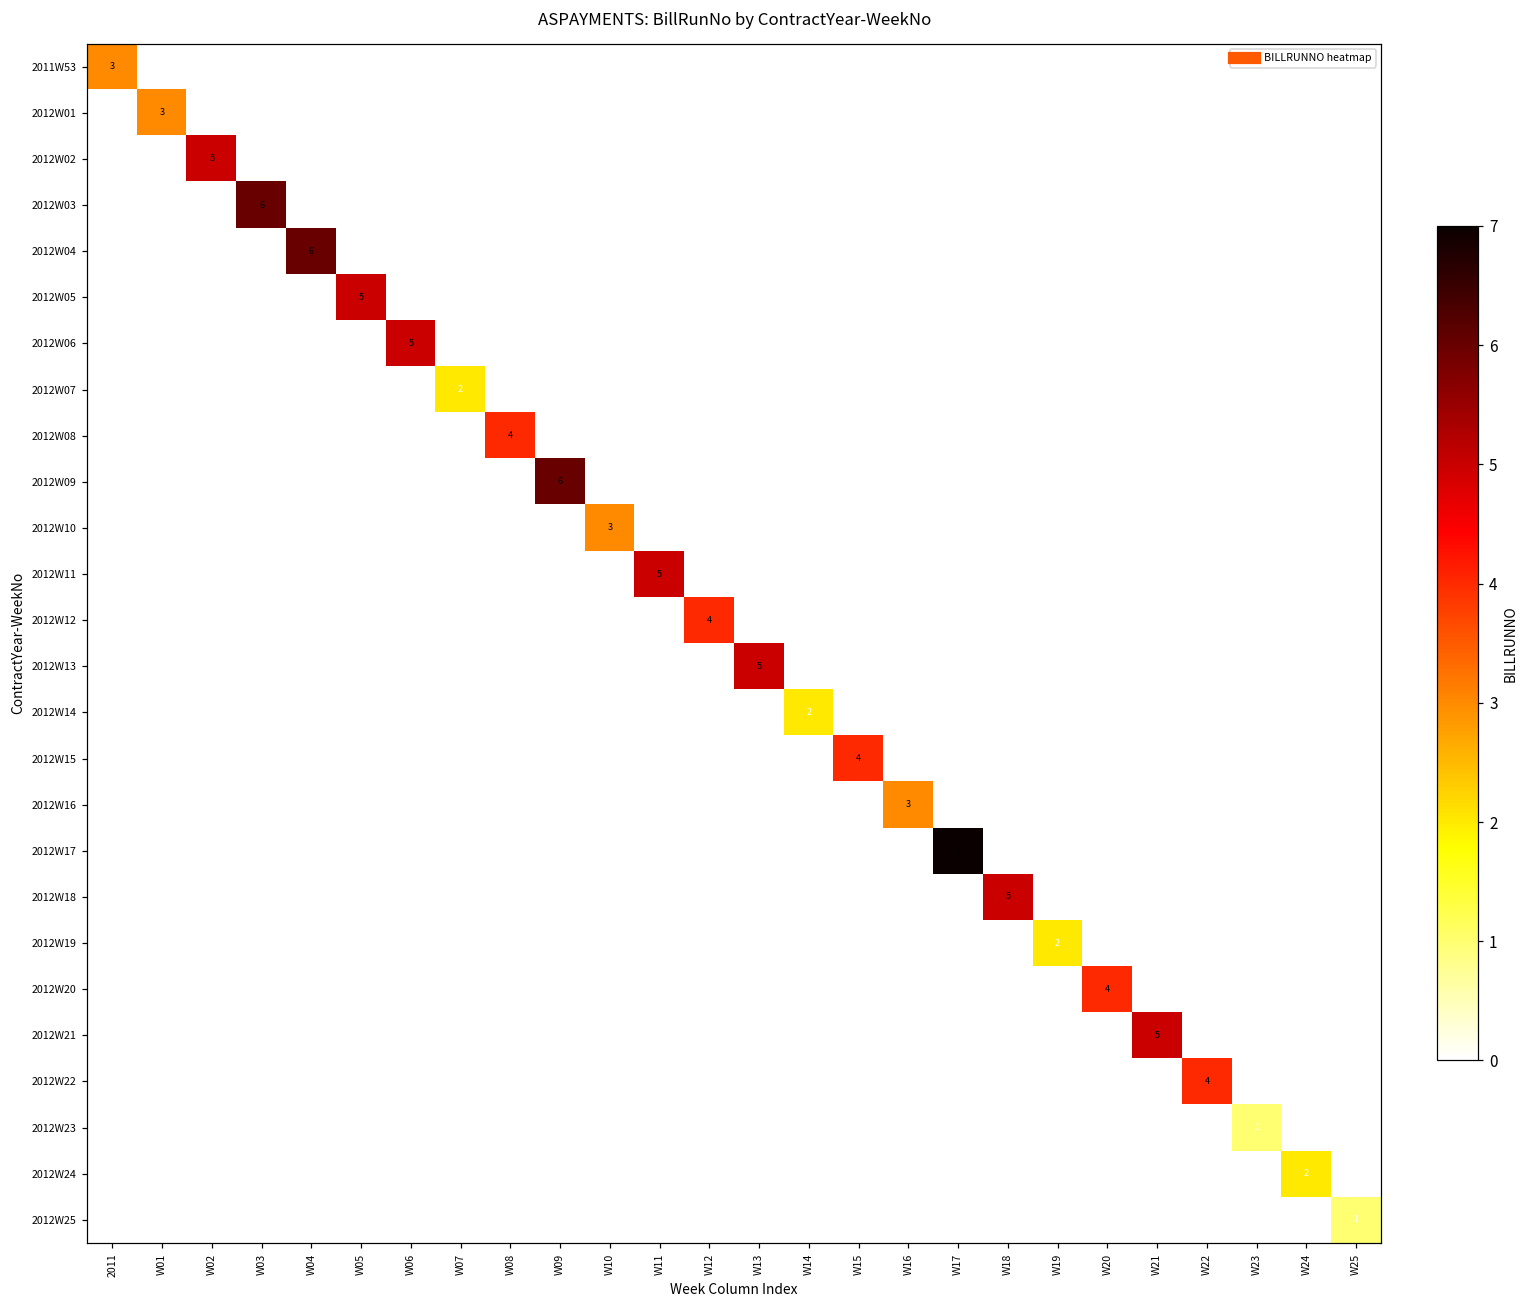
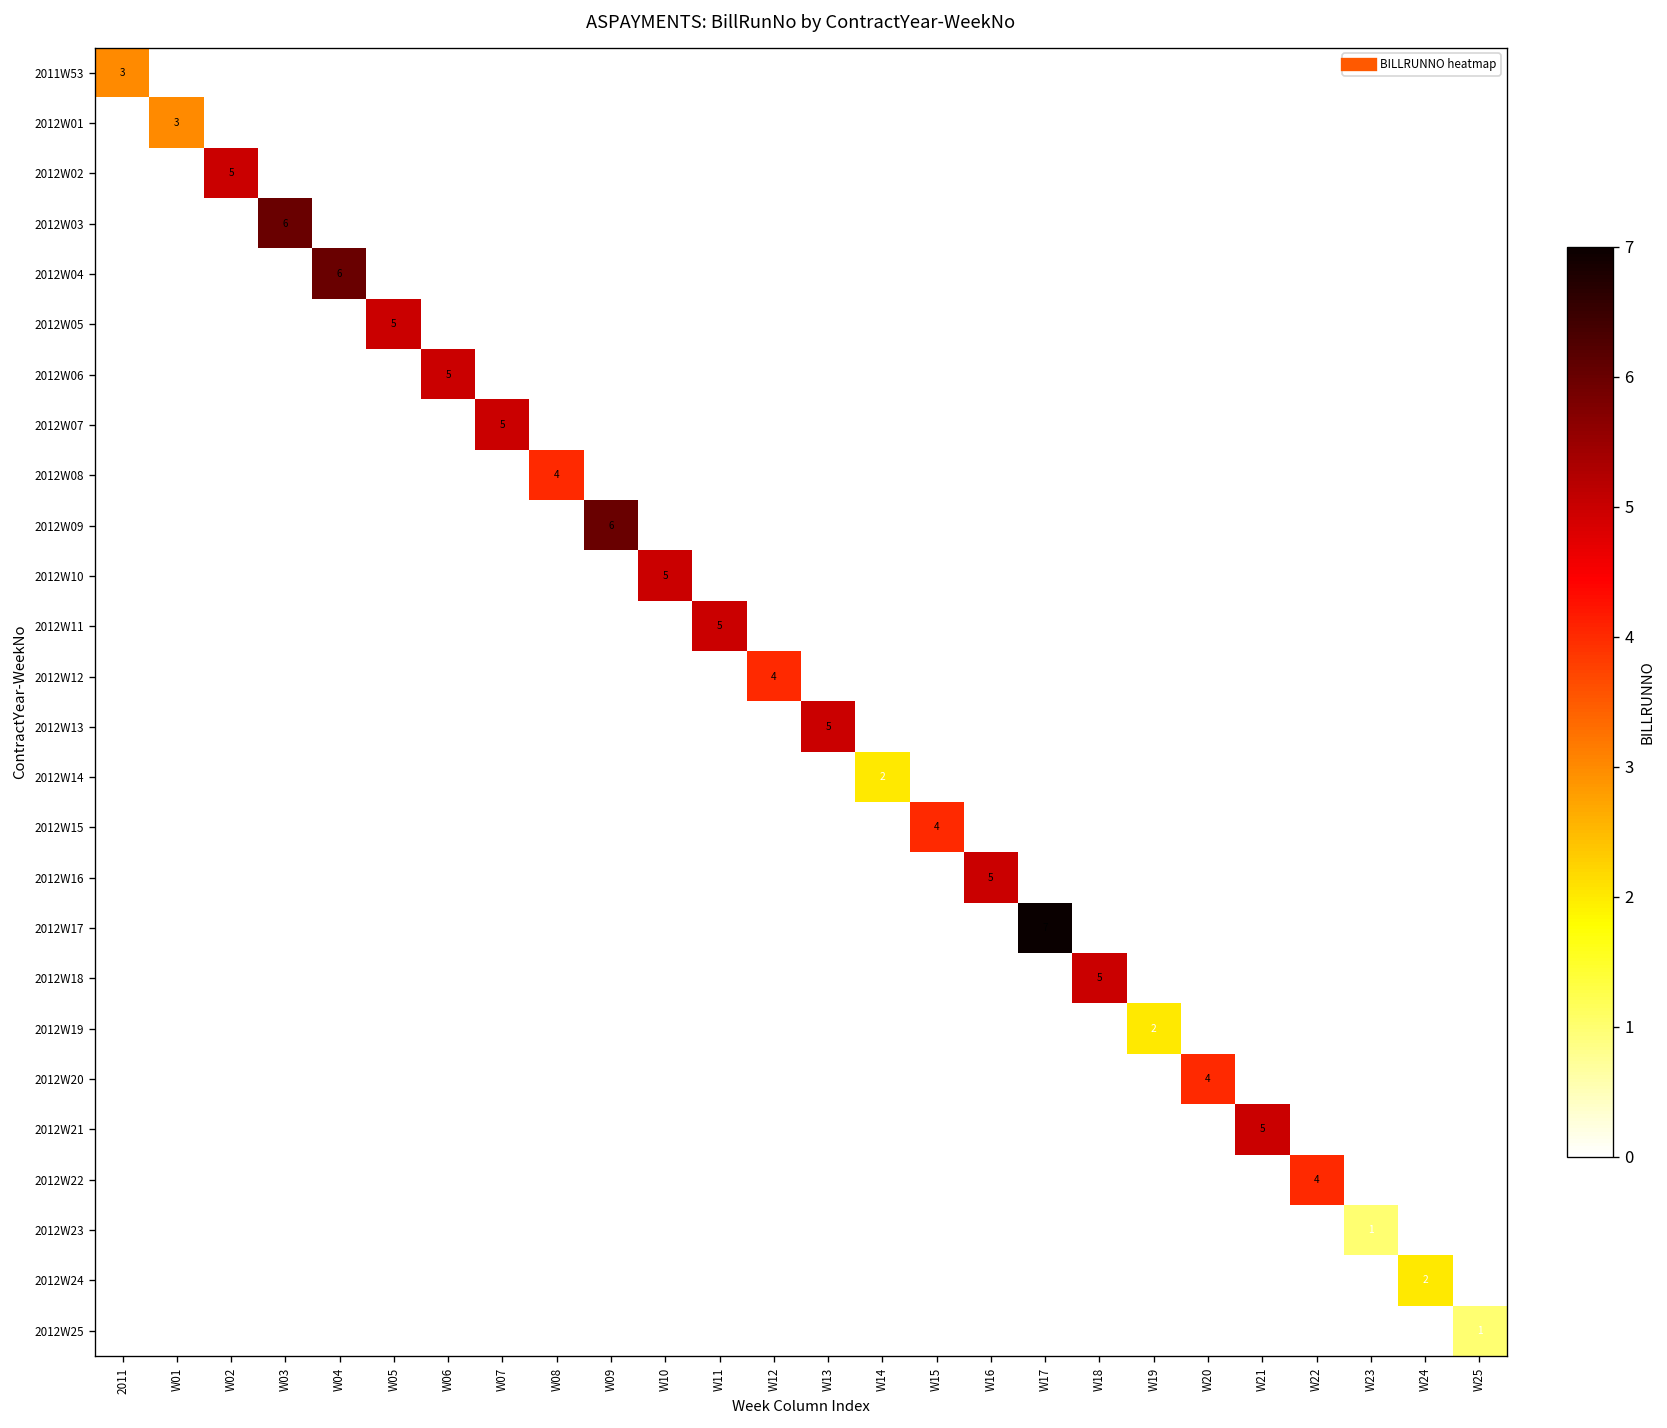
2012W07, W07: 2 -> 5
2012W10, W10: 3 -> 5
2012W16, W16: 3 -> 5
